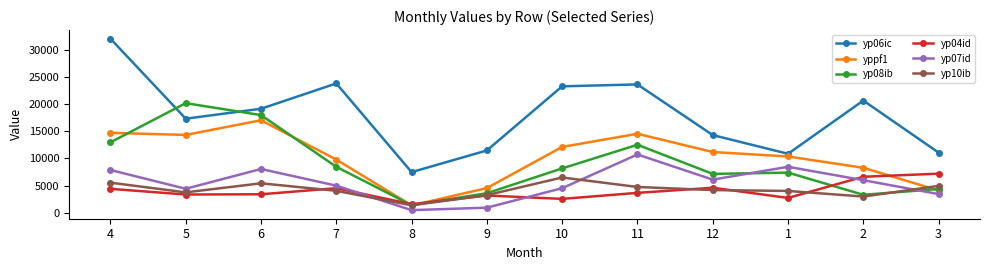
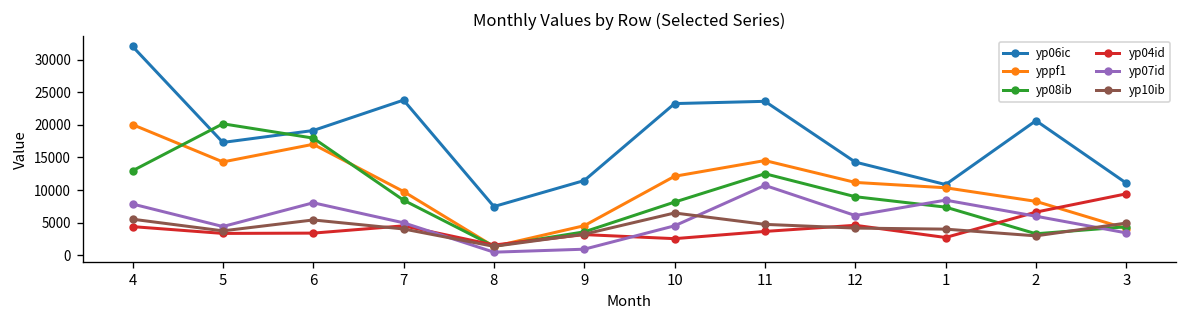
yppf1, 4: 15000 -> 20000
yp08ib, 12: 7000 -> 9000
yp04id, 3: 7000 -> 9000
